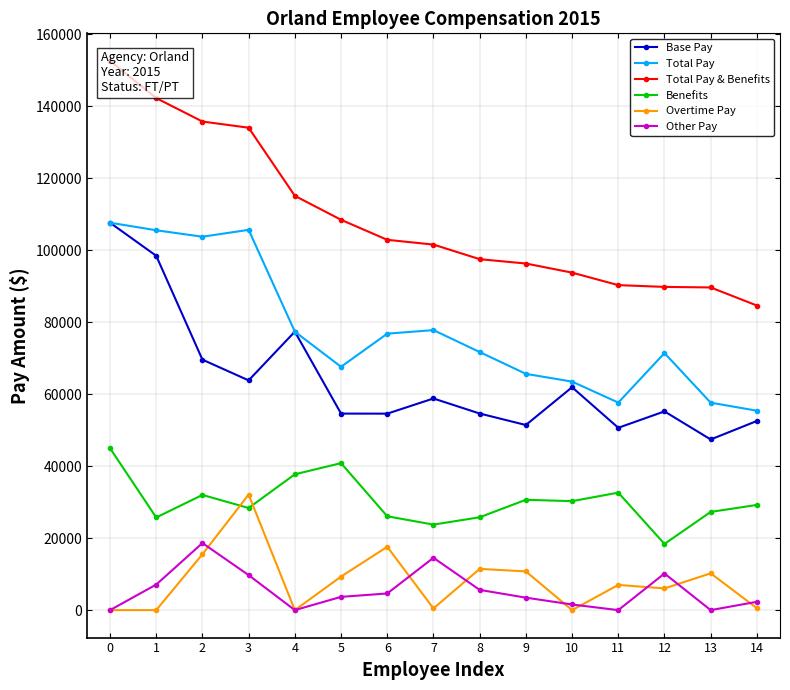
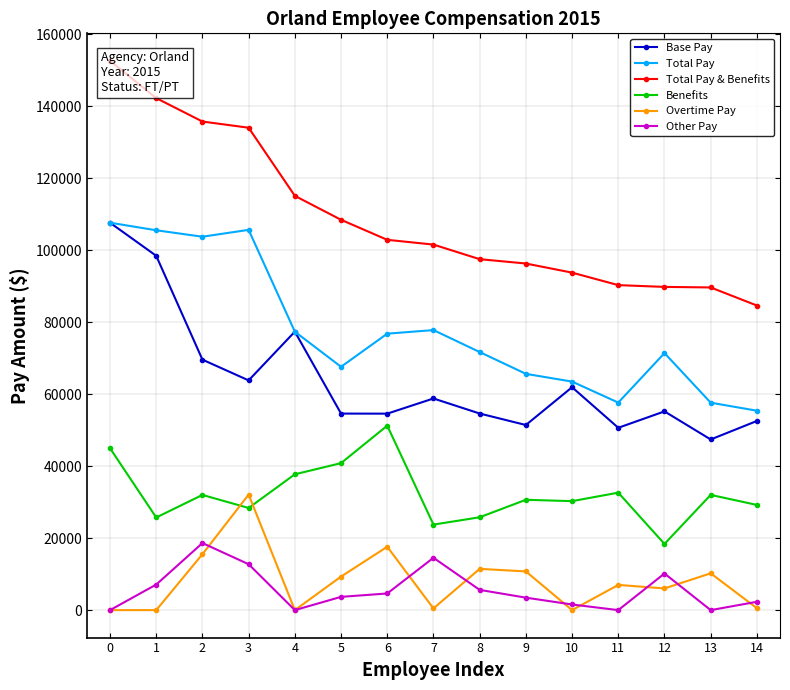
Other Pay, 3: 10000 -> 13000
Benefits, 6: 26000 -> 51000
Benefits, 13: 27000 -> 32000
